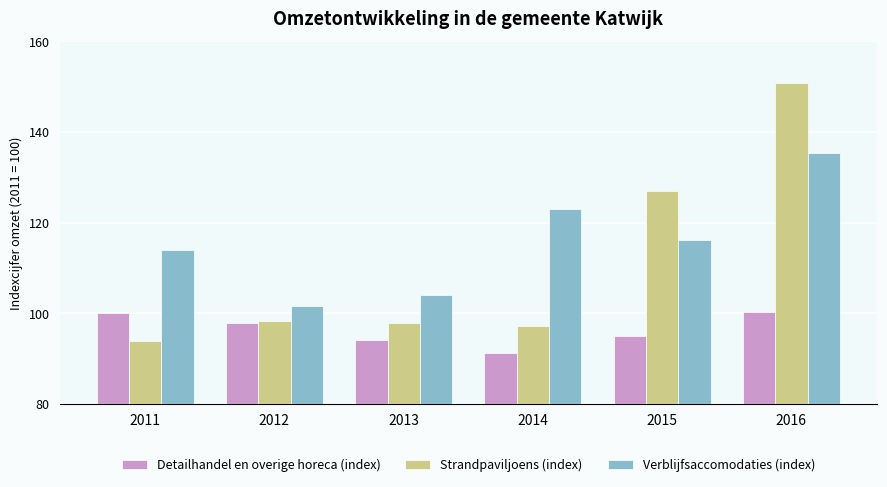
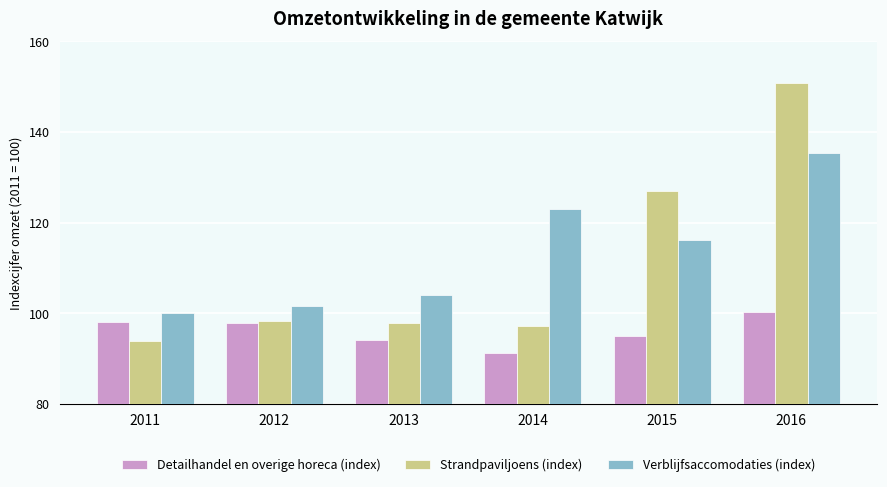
Detailhandel en overige horeca (index), 2011: 100 -> 98
Verblijfsaccomodaties (index), 2011: 114 -> 100
